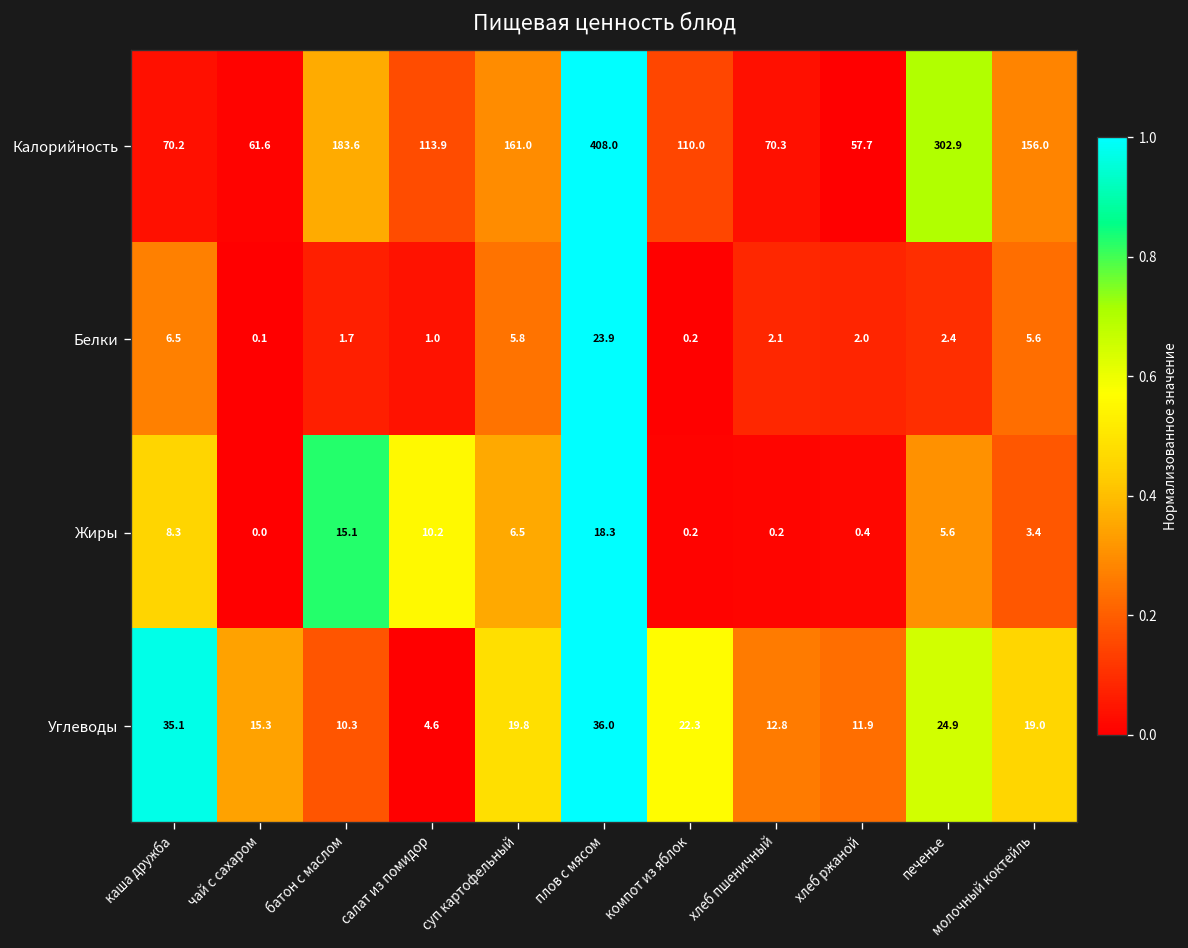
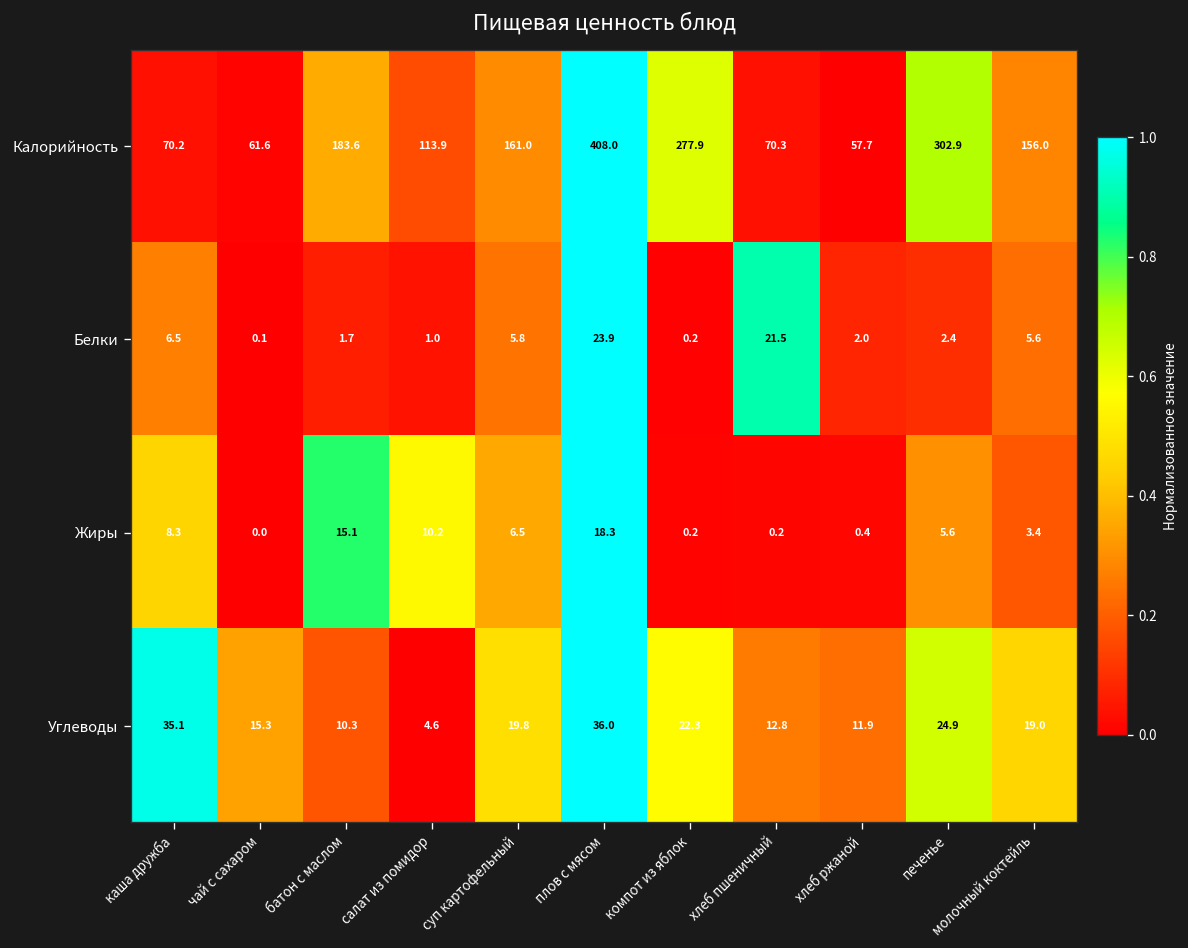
Калорийность, компот из яблок: 110.0 -> 277.9
Белки, хлеб пшеничный: 2.1 -> 21.5
